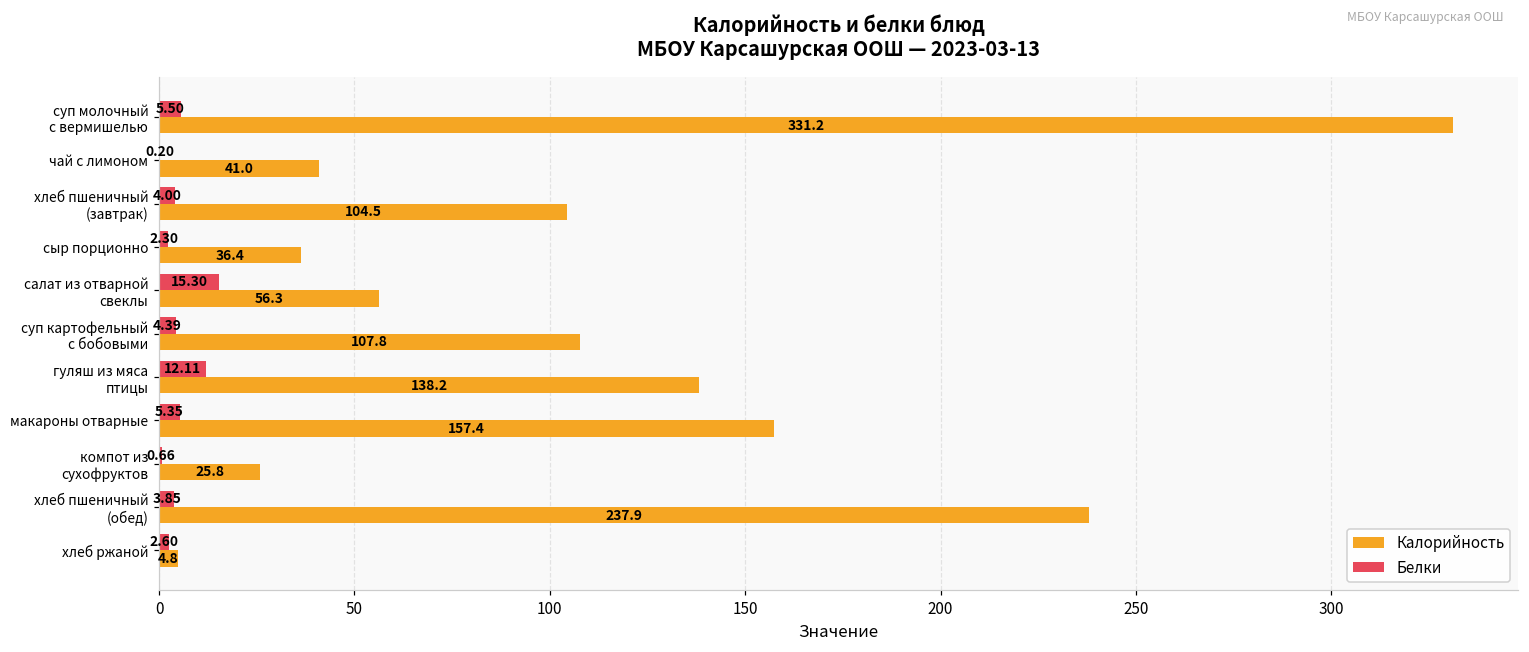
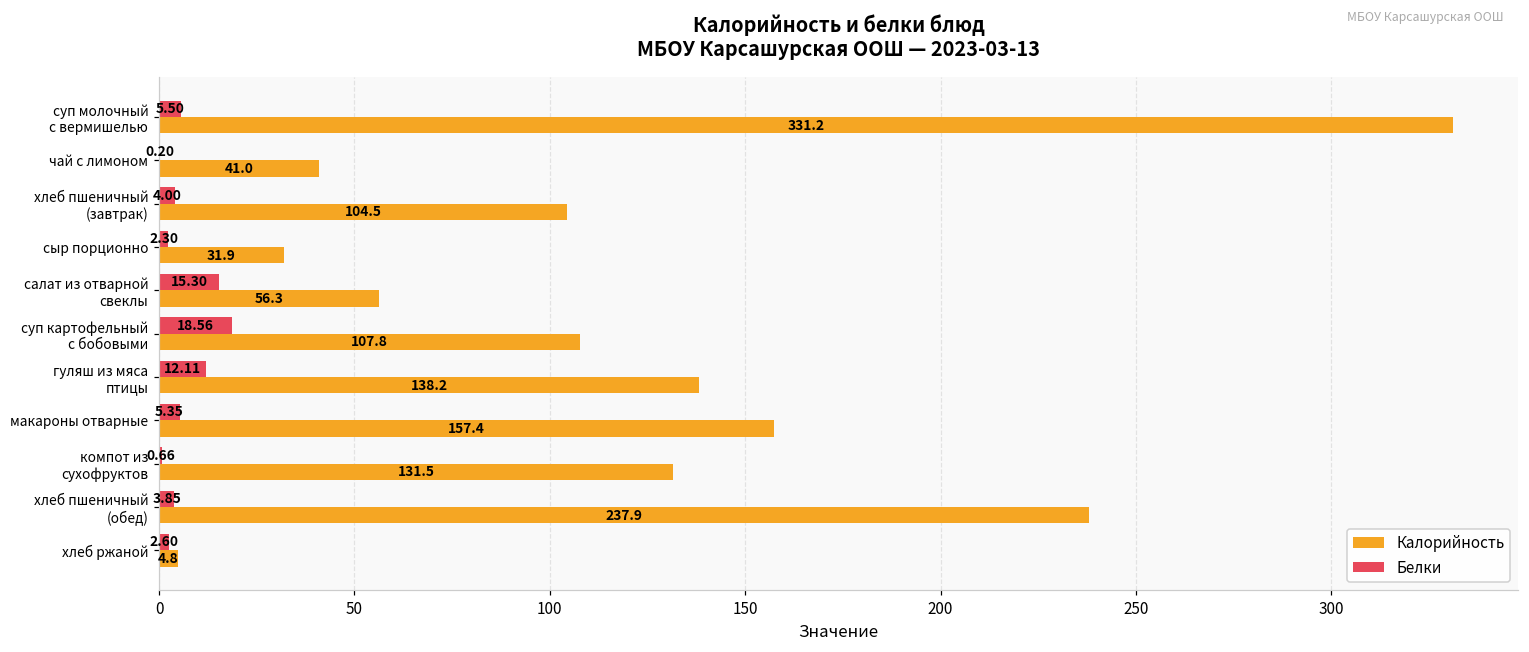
Калорийность, сыр порционно: 36.4 -> 31.9
Белки, суп картофельный с бобовыми: 4.39 -> 18.56
Калорийность, компот из сухофруктов: 25.8 -> 131.5
